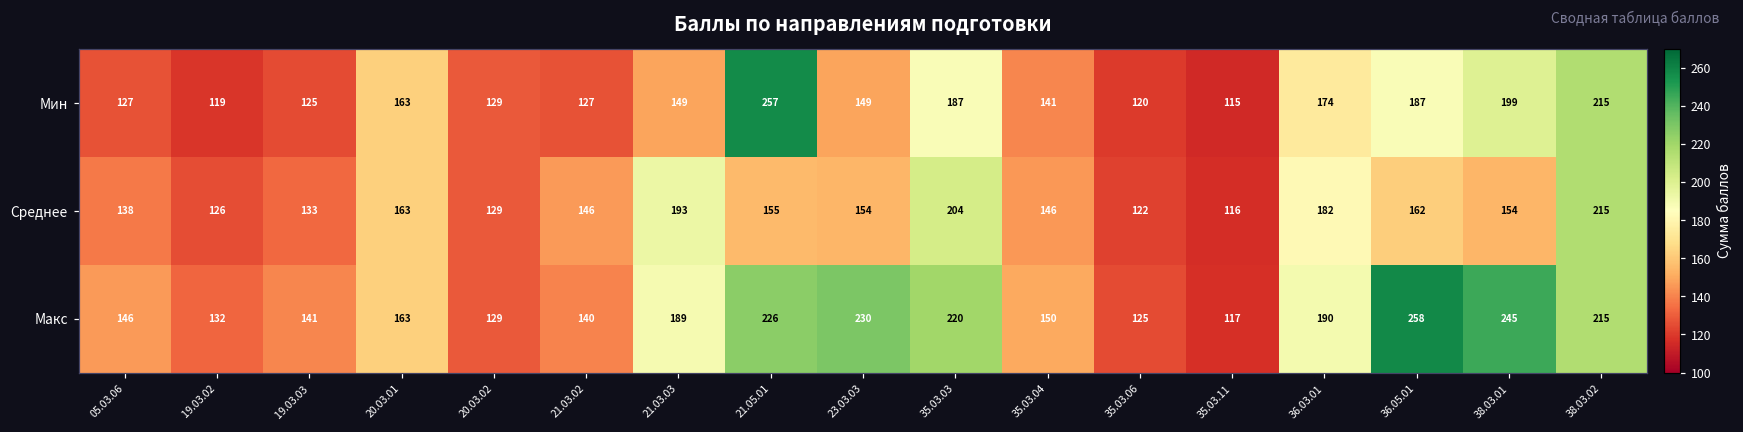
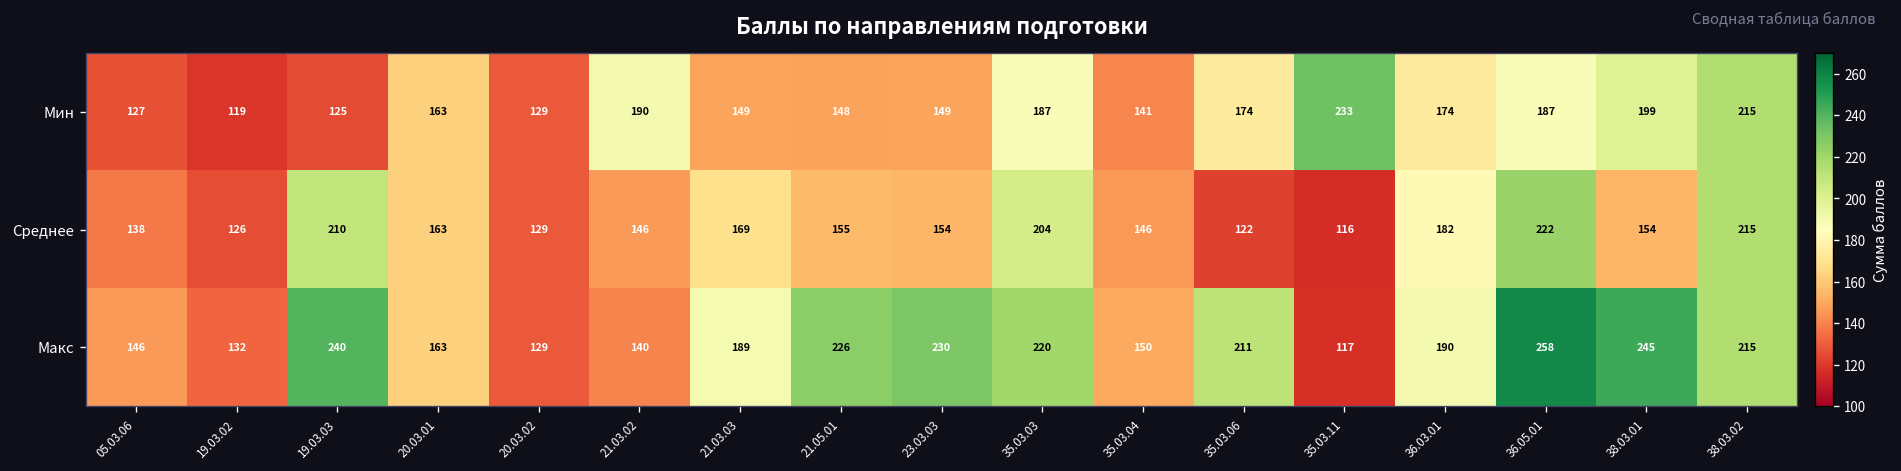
Мин, 21.03.02: 127 -> 190
Мин, 21.05.01: 257 -> 148
Мин, 35.03.06: 120 -> 174
Мин, 35.03.11: 115 -> 233
Среднее, 19.03.03: 133 -> 210
Среднее, 21.03.03: 193 -> 169
Среднее, 36.05.01: 162 -> 222
Макс, 19.03.03: 141 -> 240
Макс, 35.03.06: 125 -> 211
